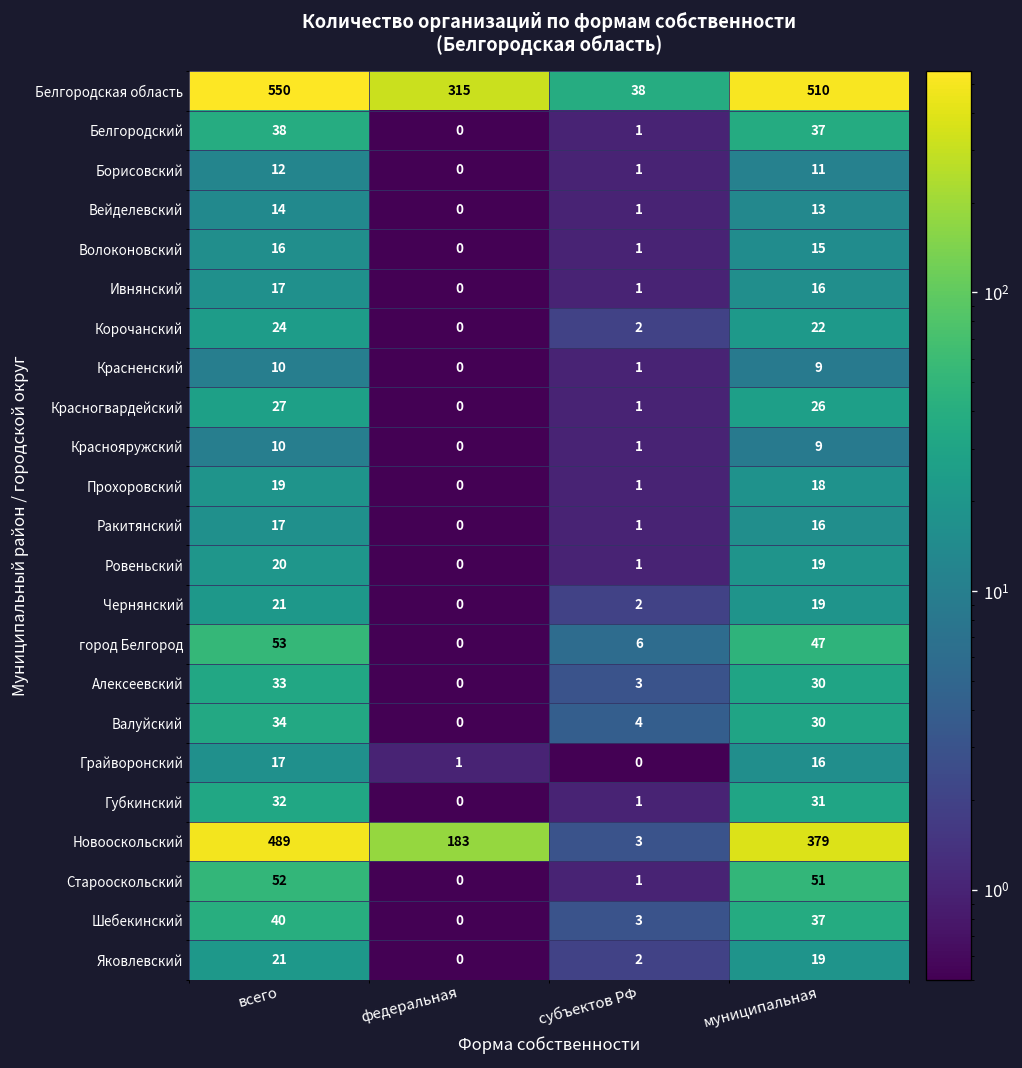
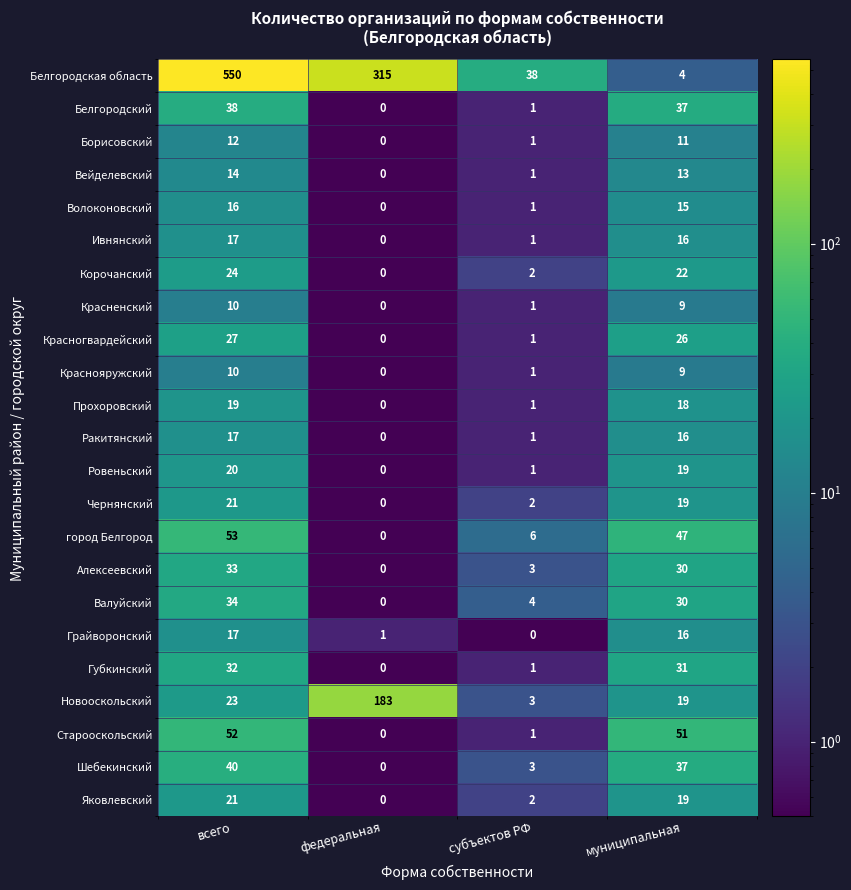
Белгородская область, муниципальная: 510 -> 4
Новооскольский, всего: 489 -> 23
Новооскольский, муниципальная: 379 -> 19
